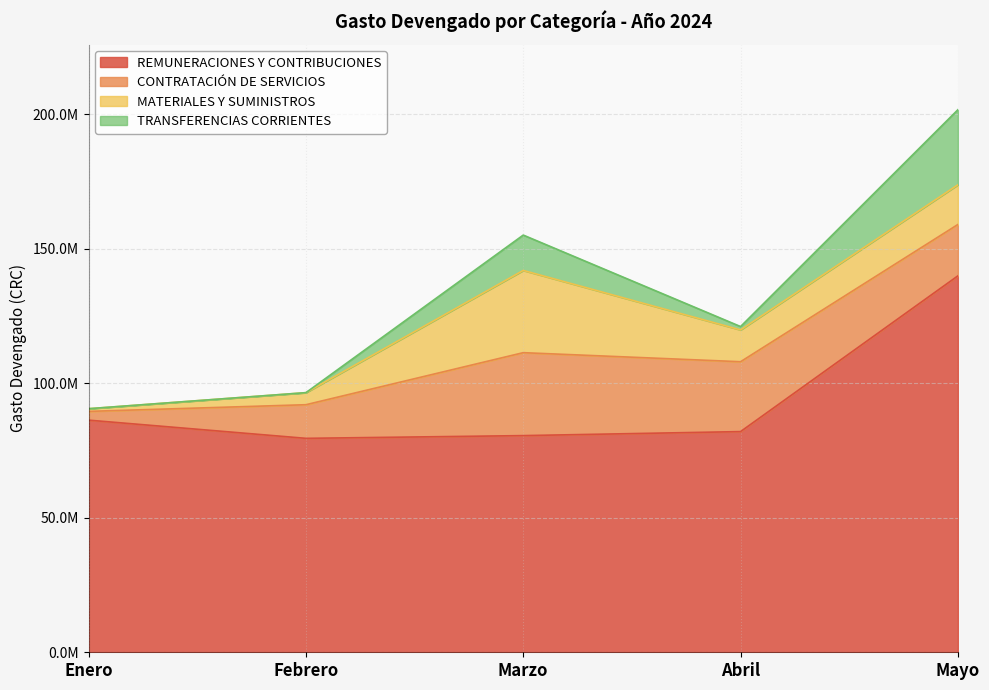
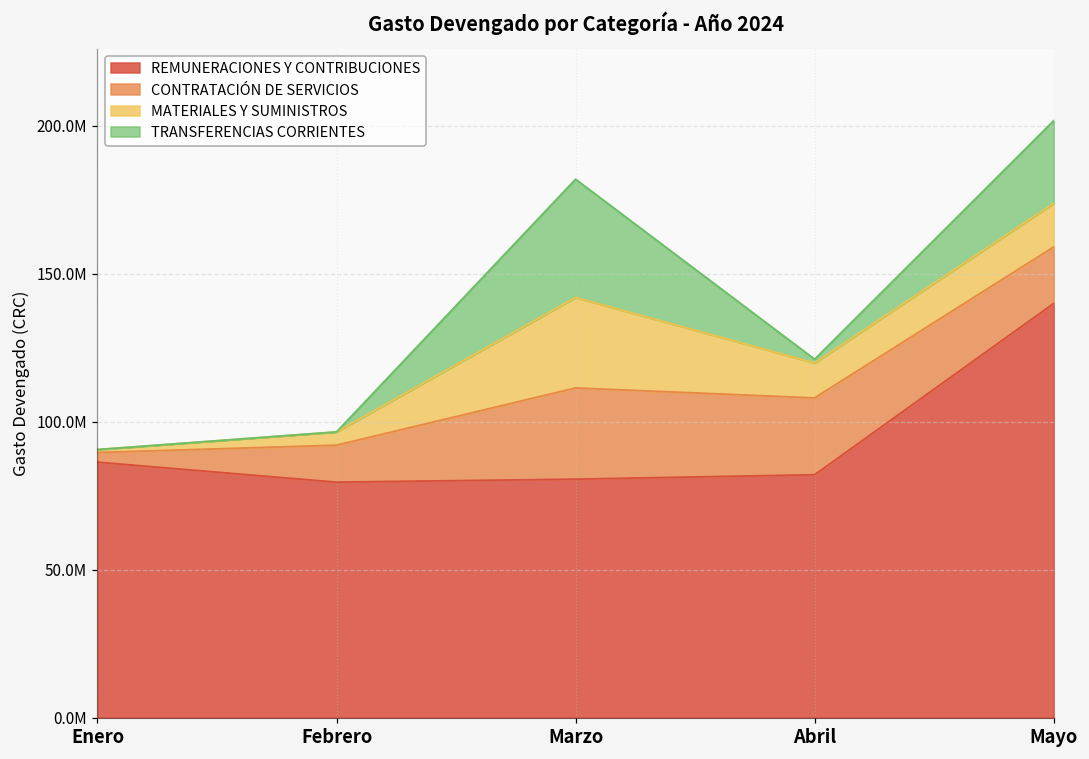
TRANSFERENCIAS CORRIENTES, Marzo: 13000000 -> 40000000
